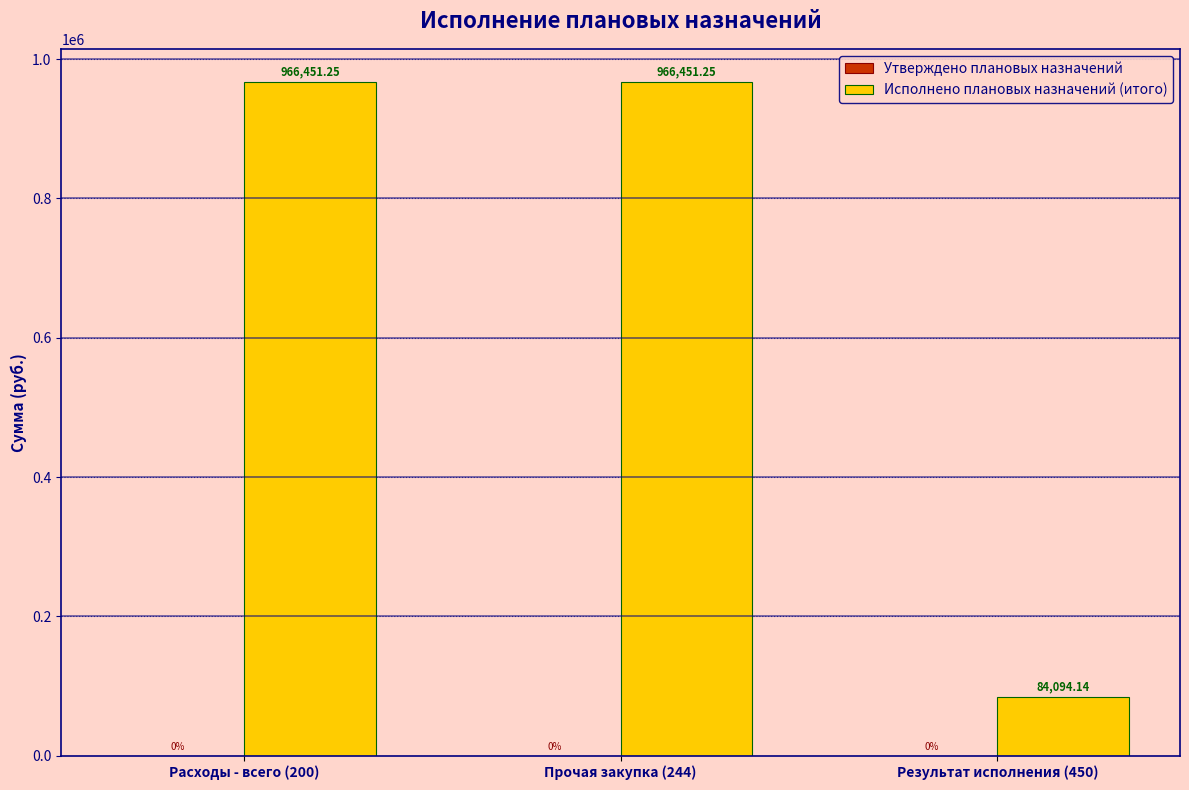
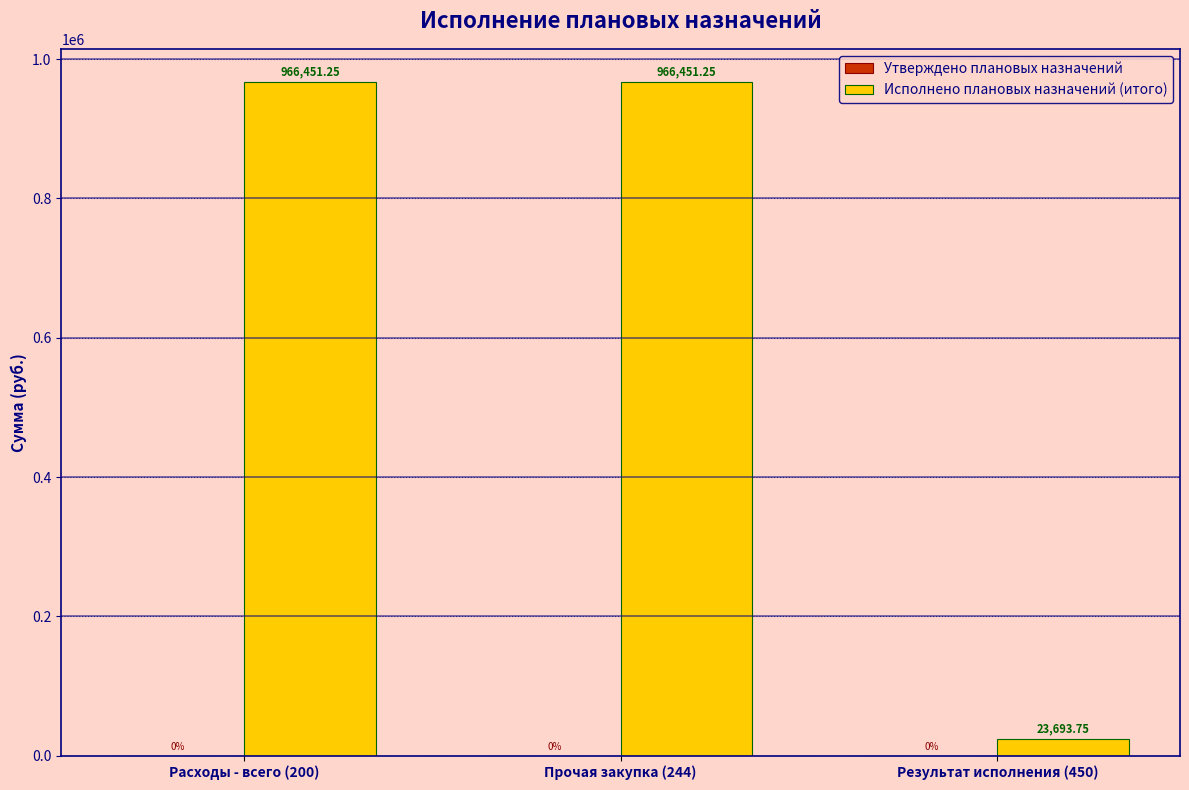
Исполнено плановых назначений (итого), Результат исполнения (450): 84,094.14 -> 23,693.75
